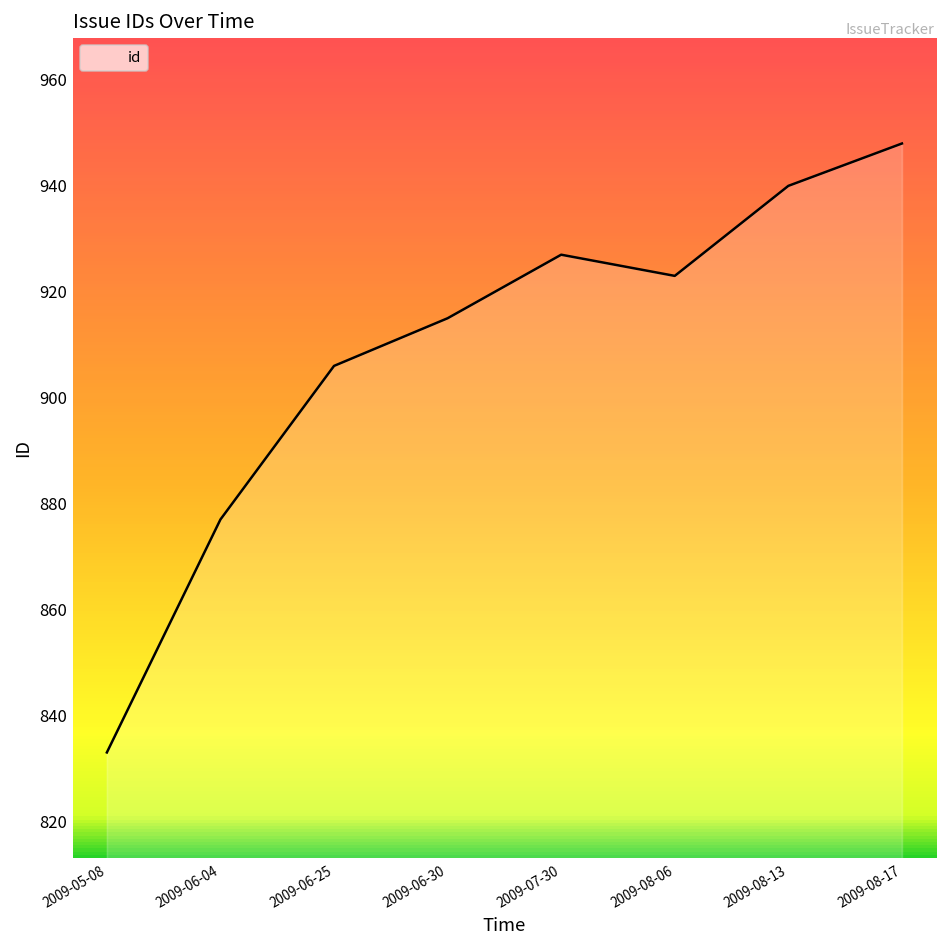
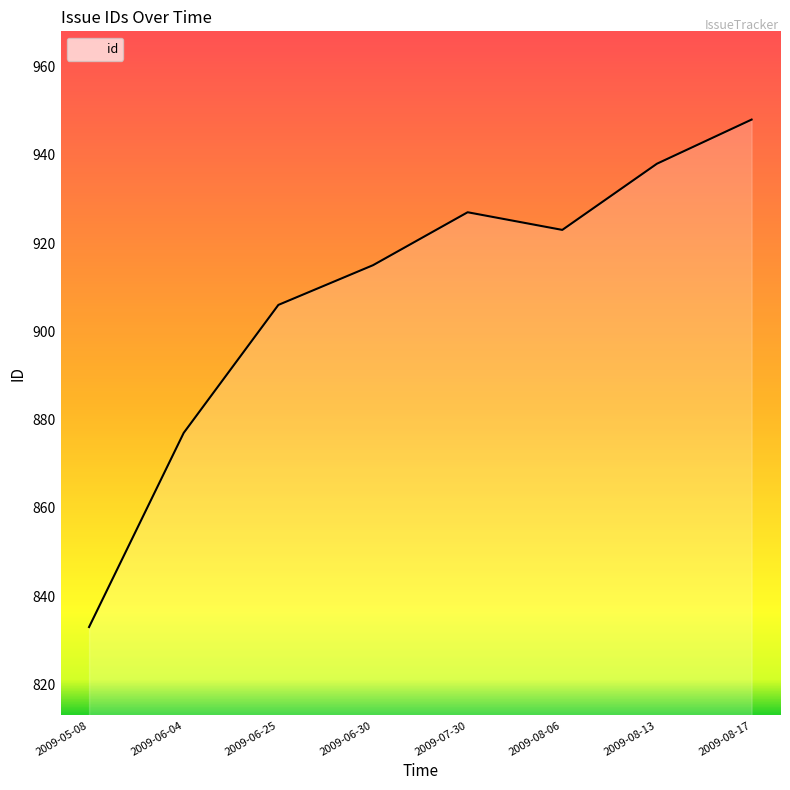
2009-08-13: 940 -> 938
